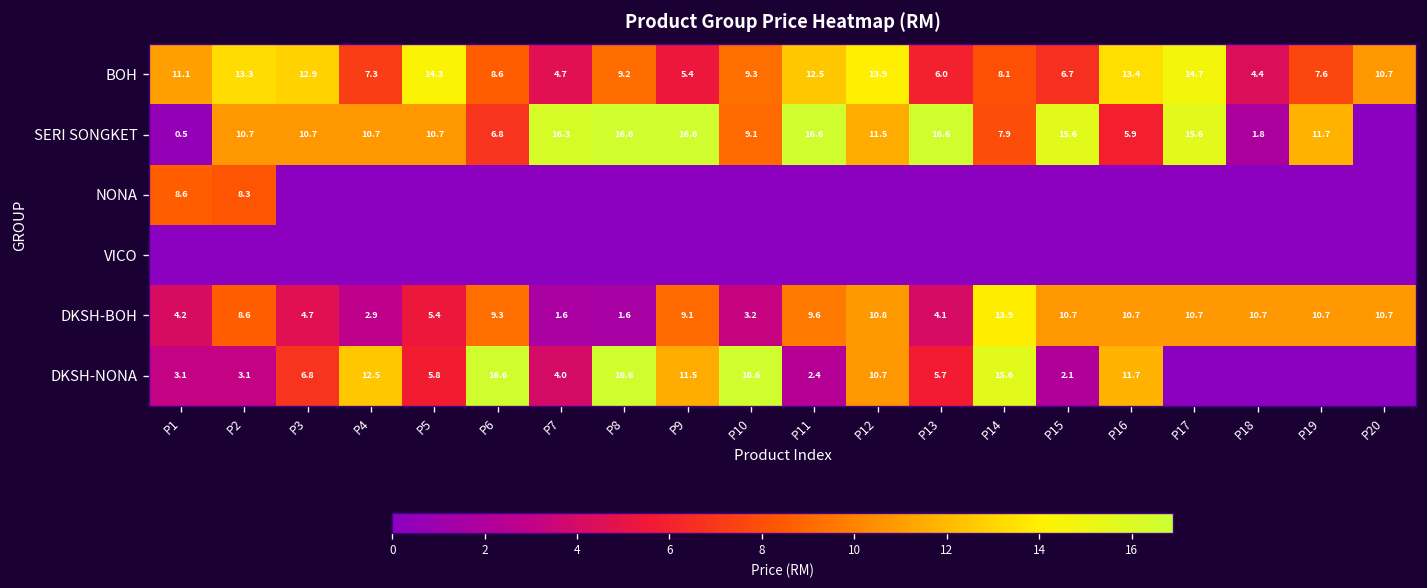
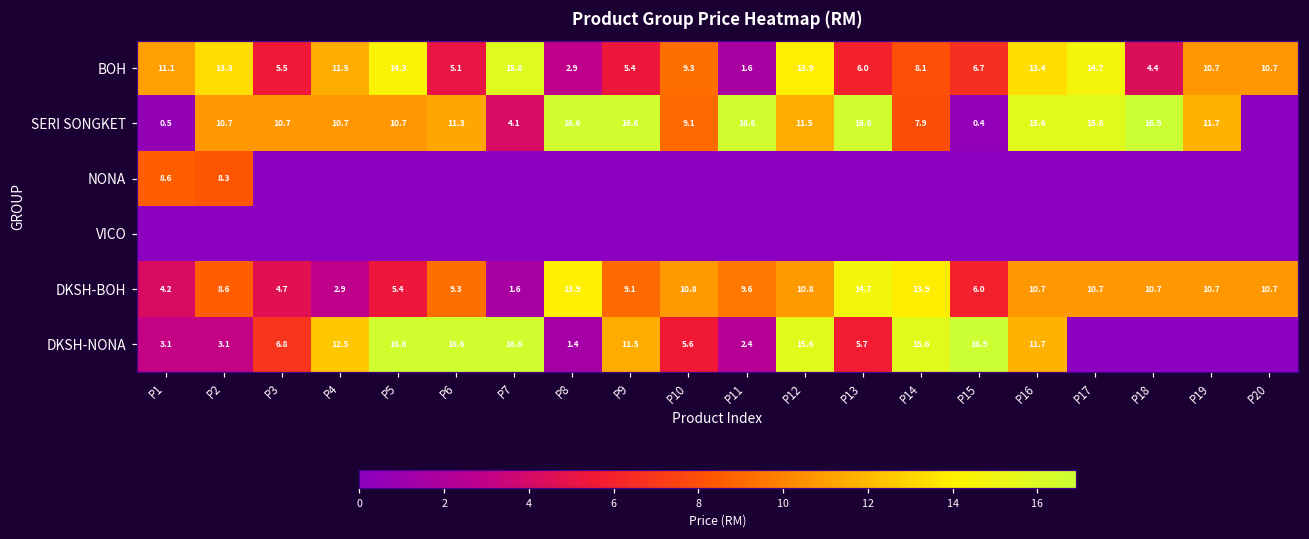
BOH, P3: 12.9 -> 5.5
BOH, P4: 7.3 -> 11.5
BOH, P6: 8.6 -> 5.1
BOH, P7: 4.7 -> 15.8
BOH, P8: 9.2 -> 2.9
BOH, P11: 12.5 -> 1.6
BOH, P19: 7.6 -> 10.7
SERI SONGKET, P6: 6.8 -> 11.3
SERI SONGKET, P7: 16.3 -> 4.1
SERI SONGKET, P15: 15.6 -> 0.4
SERI SONGKET, P16: 5.9 -> 15.6
SERI SONGKET, P18: 1.8 -> 16.9
DKSH-BOH, P8: 1.6 -> 13.9
DKSH-BOH, P10: 3.2 -> 10.8
DKSH-BOH, P13: 4.1 -> 14.7
DKSH-BOH, P15: 10.7 -> 6.0
DKSH-NONA, P5: 5.8 -> 16.6
DKSH-NONA, P7: 4.0 -> 16.6
DKSH-NONA, P8: 16.6 -> 1.4
DKSH-NONA, P10: 16.6 -> 5.6
DKSH-NONA, P12: 10.7 -> 15.6
DKSH-NONA, P15: 2.1 -> 16.9
